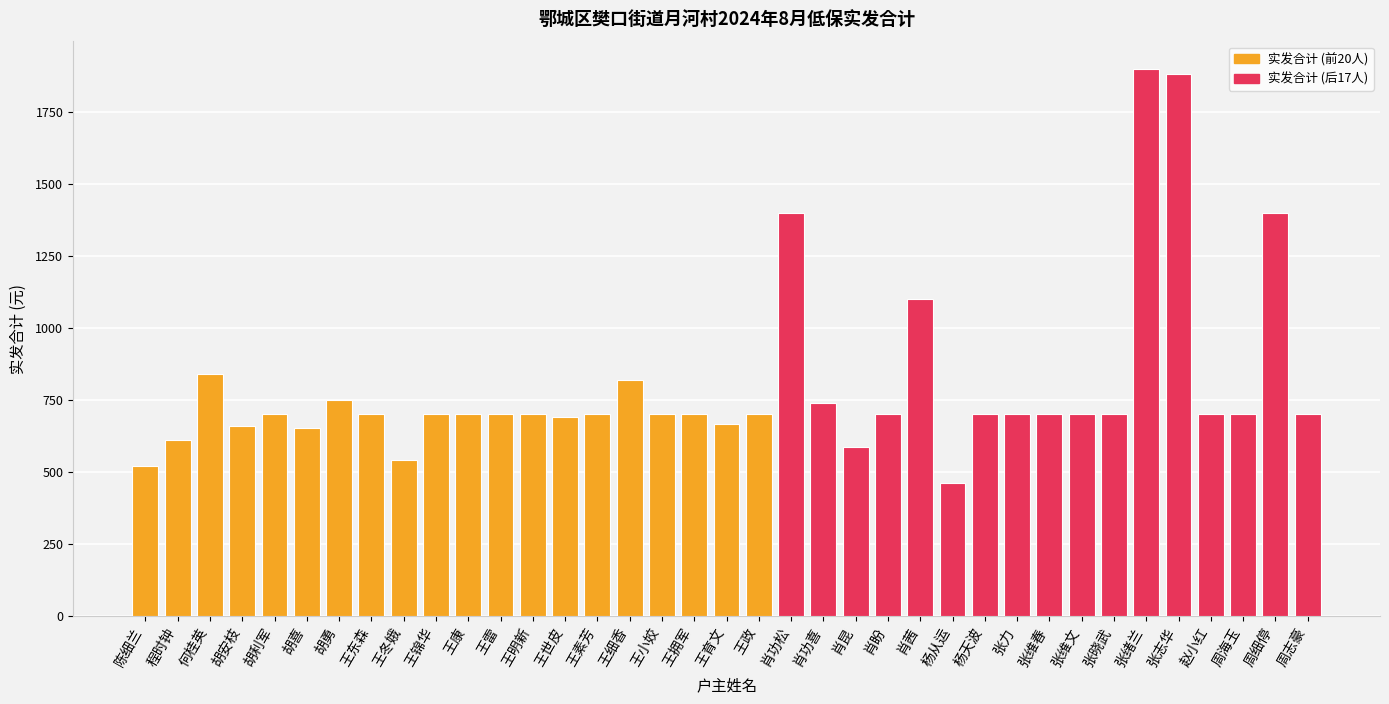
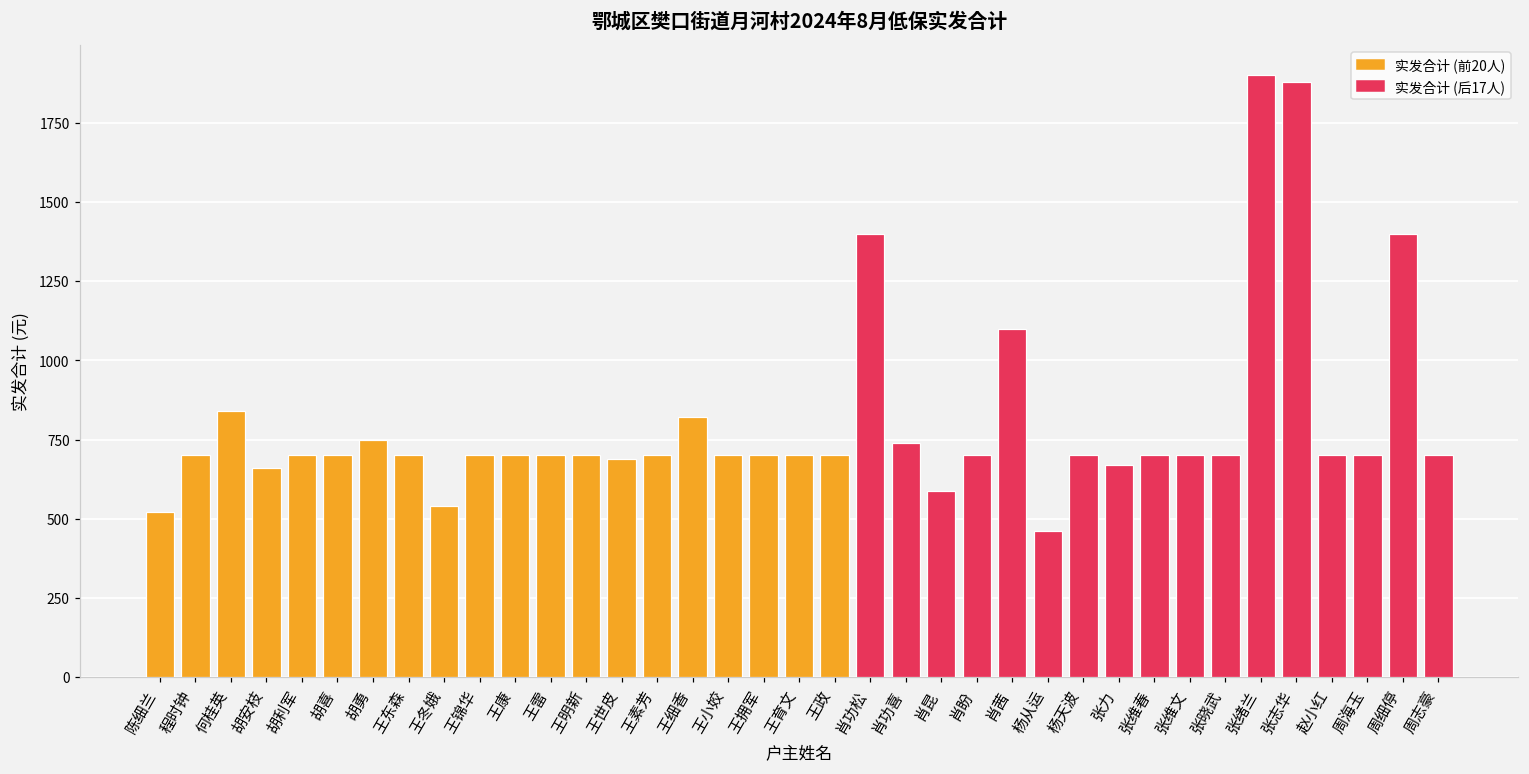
实发合计 (前20人), 程时钟: 610 -> 700
实发合计 (前20人), 胡喜: 650 -> 700
实发合计 (前20人), 王育文: 670 -> 700
实发合计 (后17人), 张力: 700 -> 670
